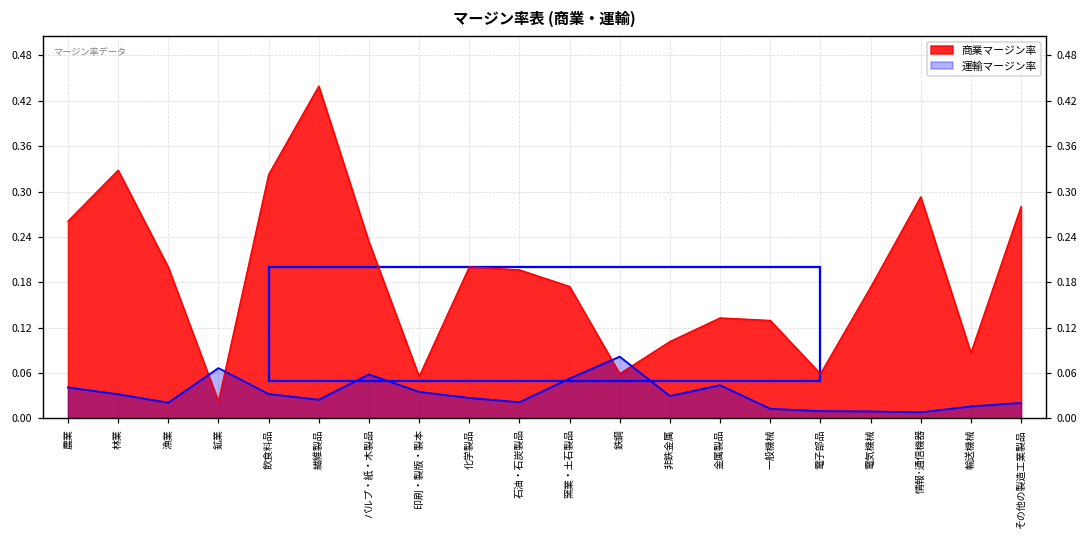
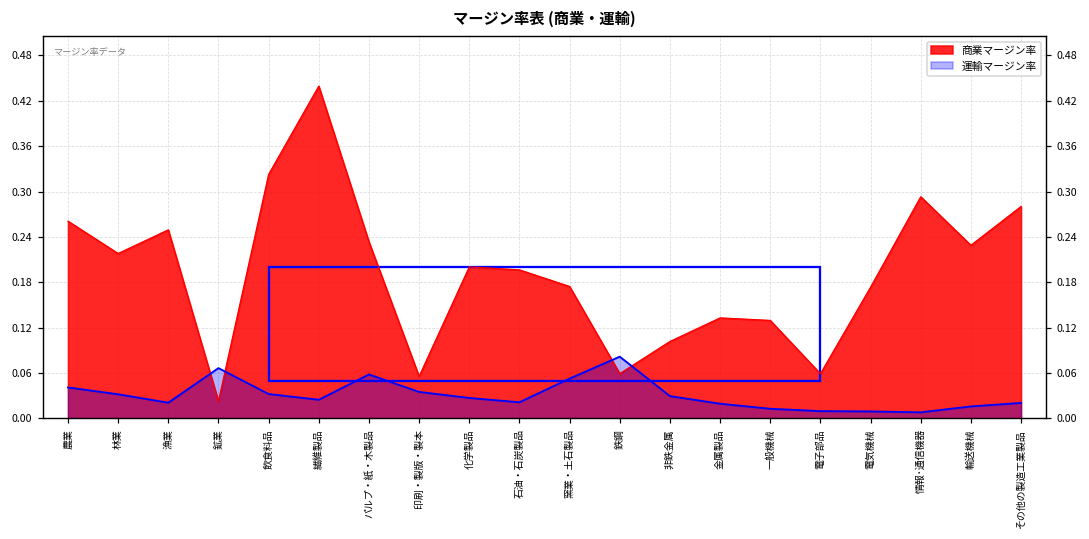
商業マージン率, 林業: 0.33 -> 0.22
商業マージン率, 漁業: 0.20 -> 0.25
運輸マージン率, 金属製品: 0.04 -> 0.02
商業マージン率, 輸送機械: 0.09 -> 0.23
